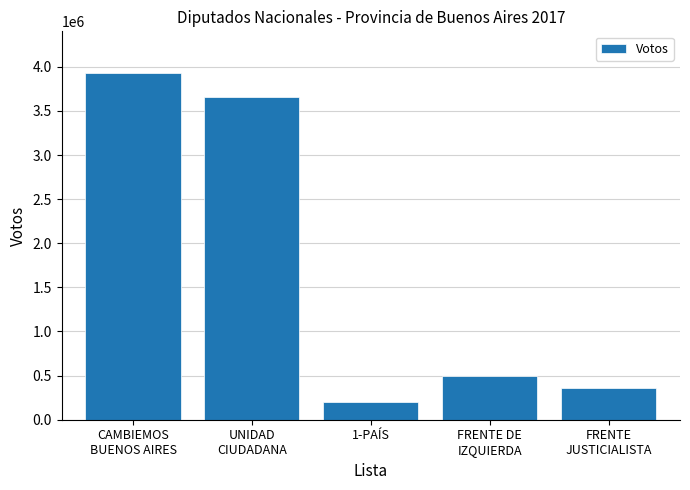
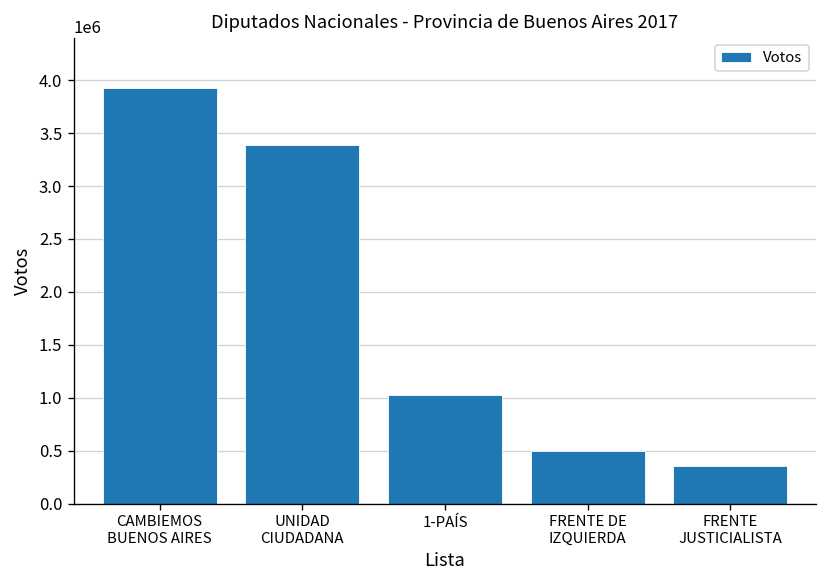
UNIDAD CIUDADANA: 3700000 -> 3400000
1-PAÍS: 200000 -> 1000000
